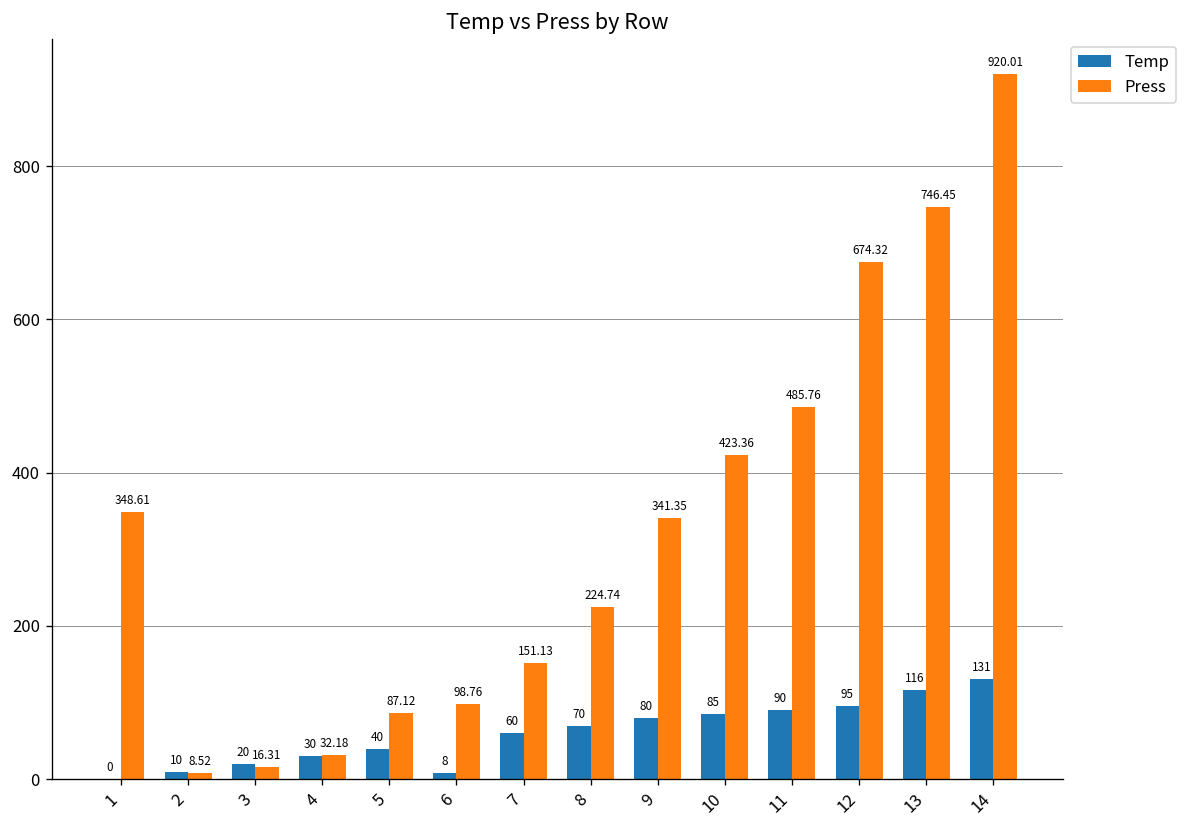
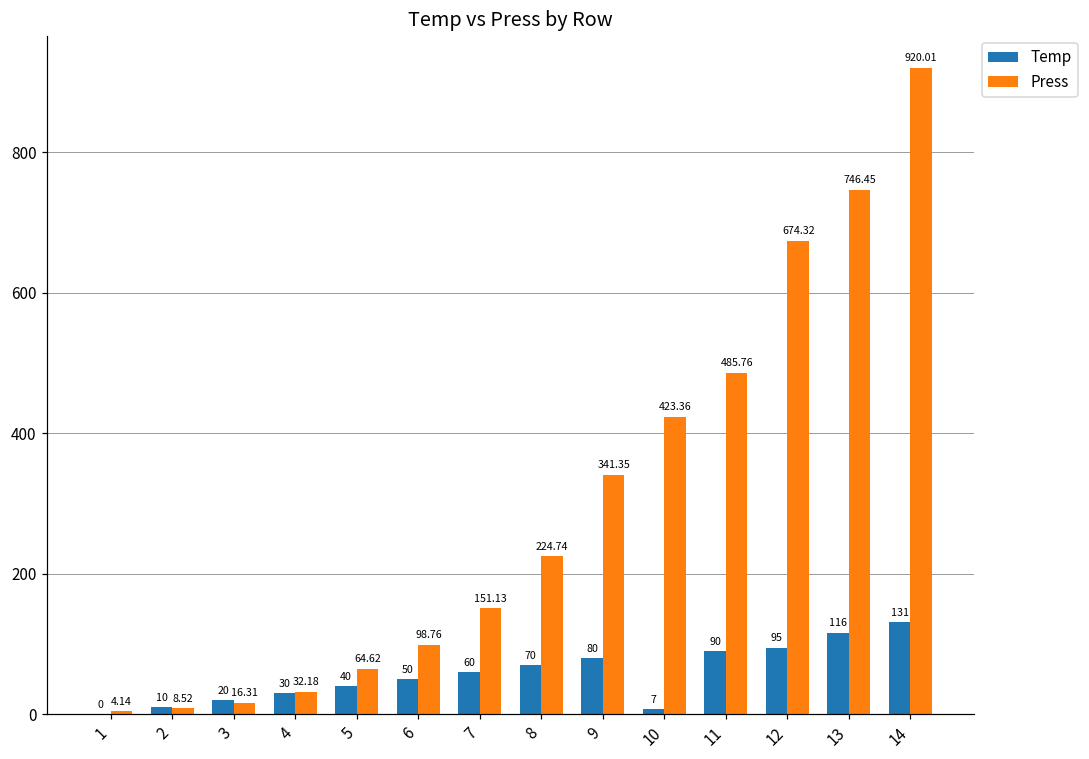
Press, 1: 348.61 -> 4.14
Press, 5: 87.12 -> 64.62
Temp, 6: 8 -> 50
Temp, 10: 85 -> 7
